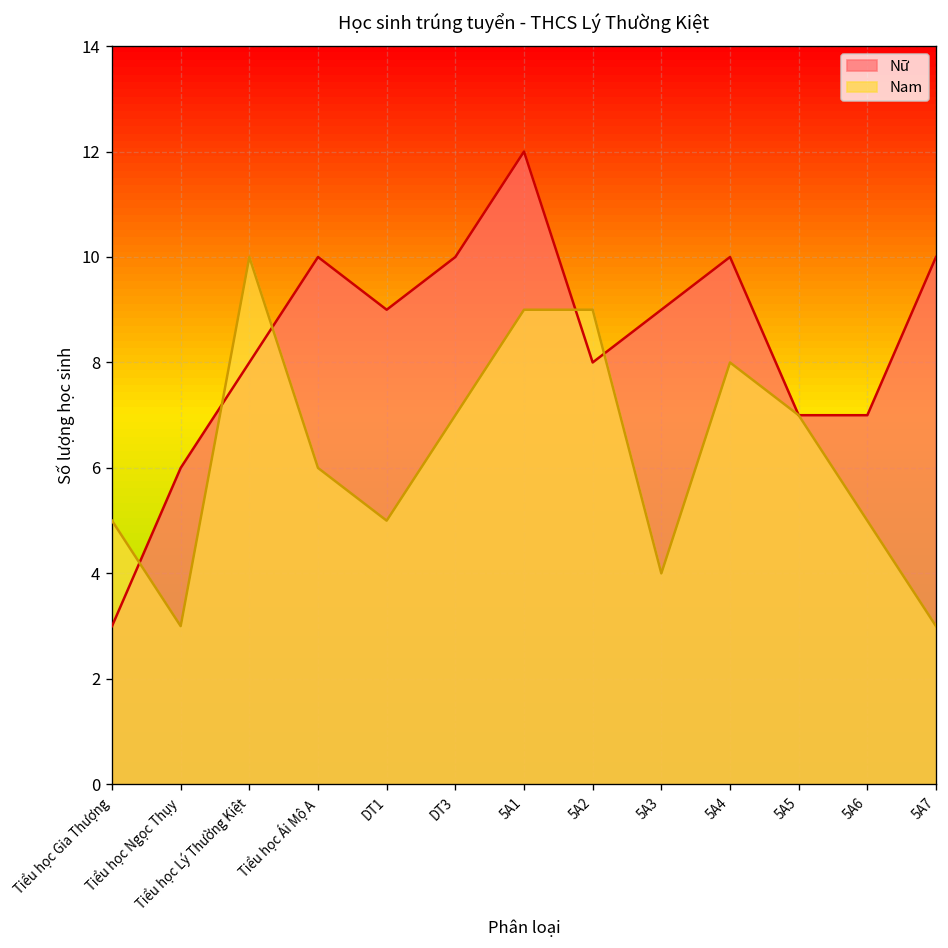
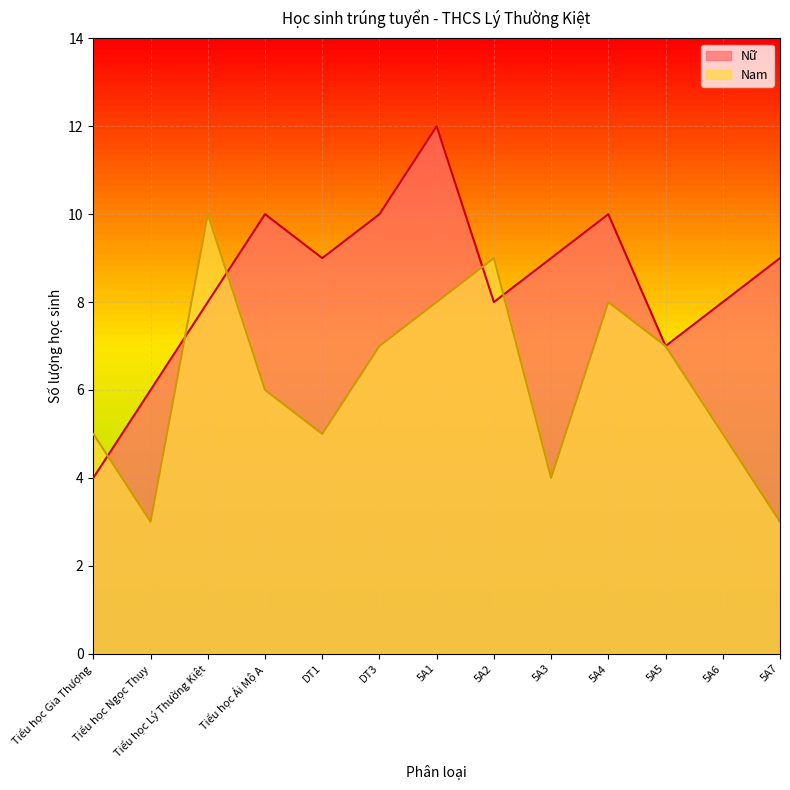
Nữ, Tiểu học Gia Thượng: 3 -> 4
Nam, 5A1: 9 -> 8
Nữ, 5A6: 7 -> 8
Nữ, 5A7: 10 -> 9
